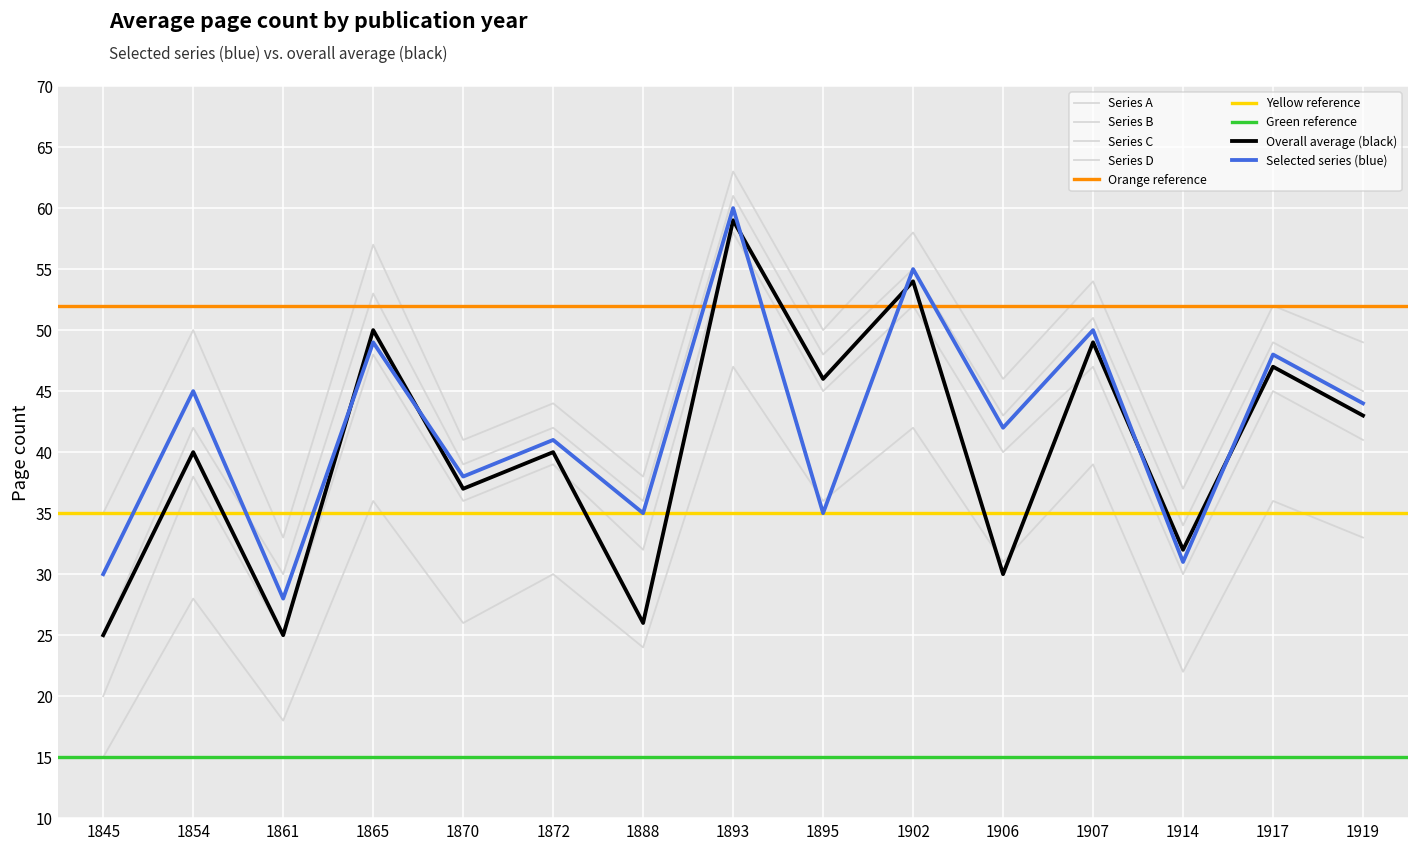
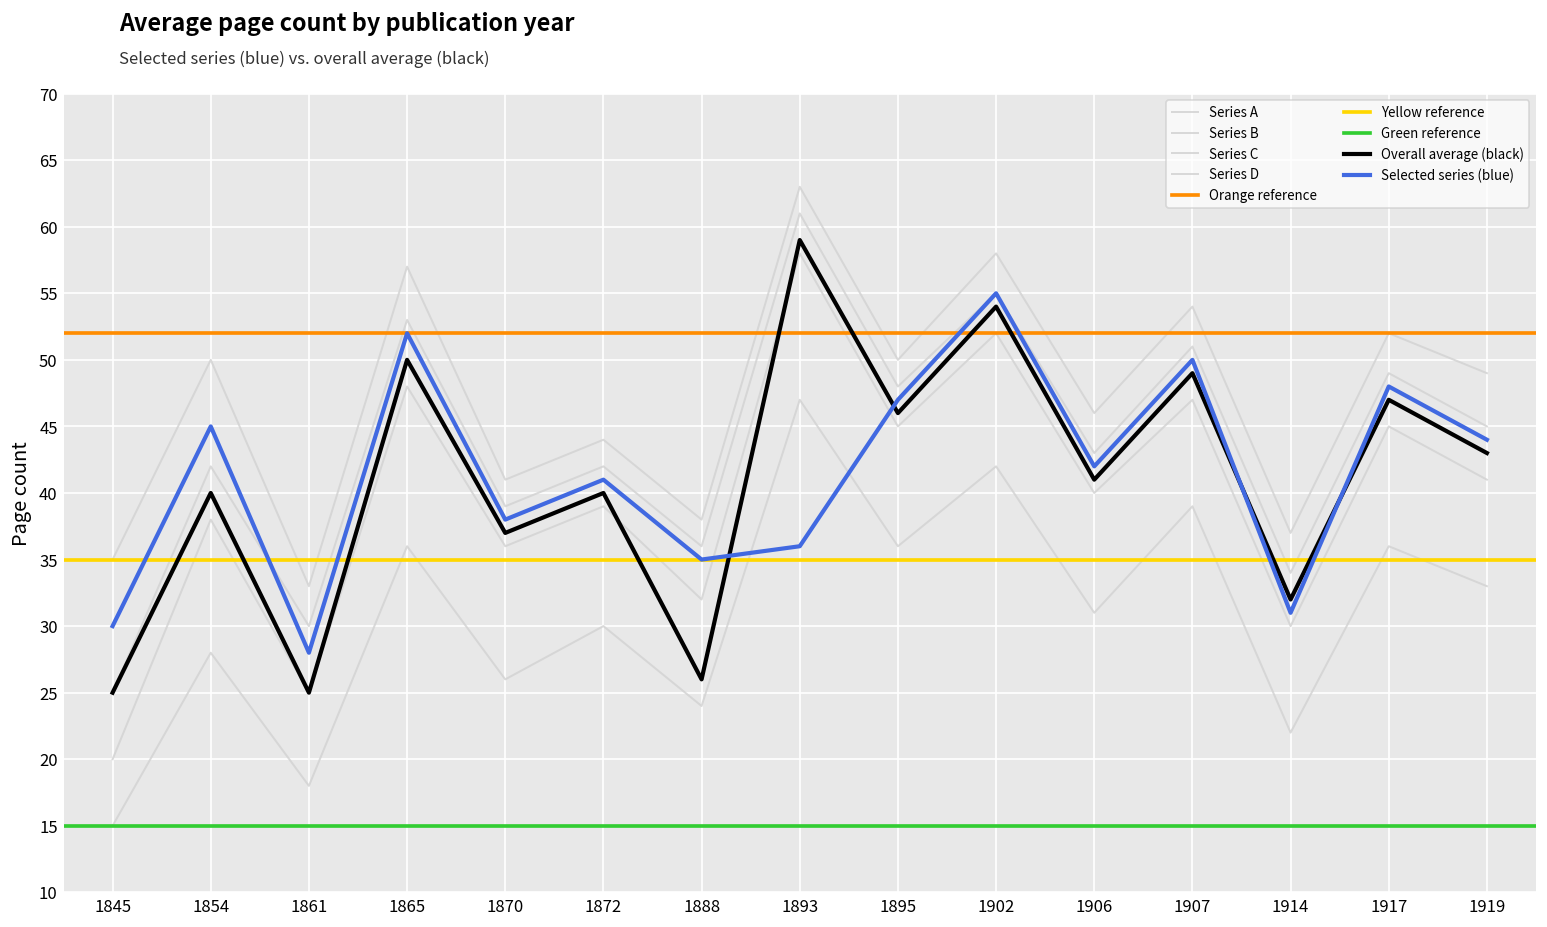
Selected series (blue), 1865: 49 -> 52
Selected series (blue), 1893: 60 -> 36
Selected series (blue), 1895: 35 -> 47
Overall average (black), 1906: 30 -> 41
